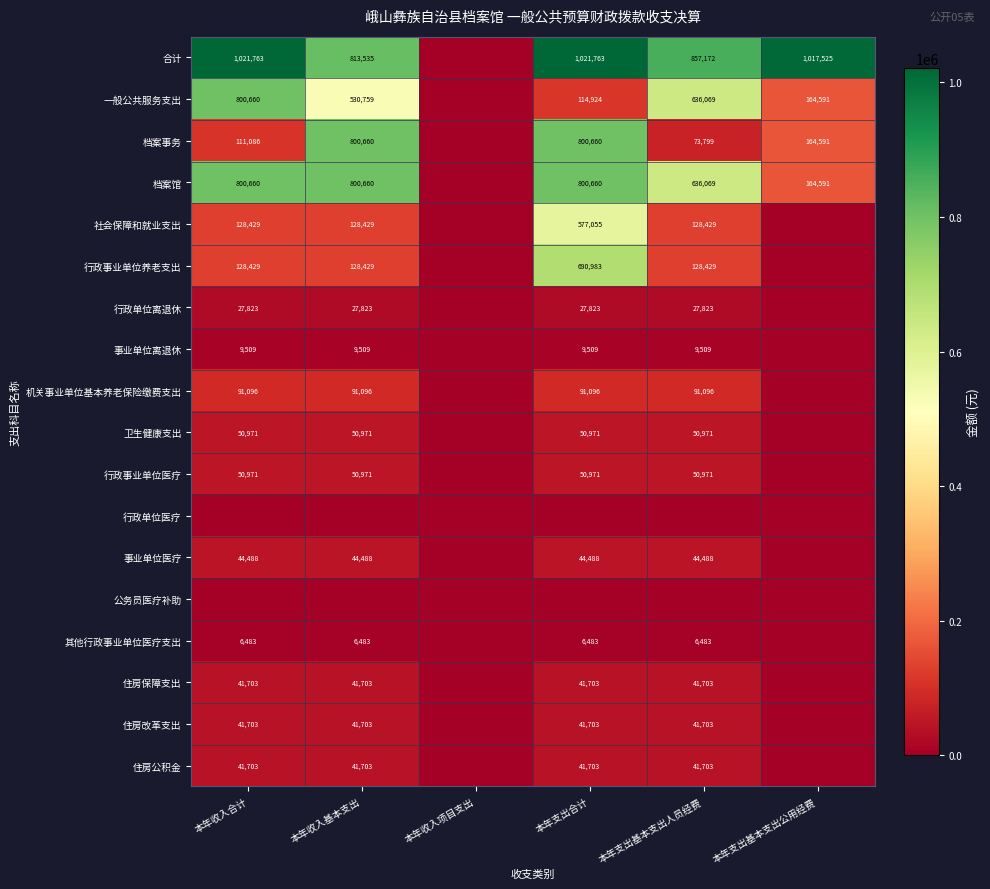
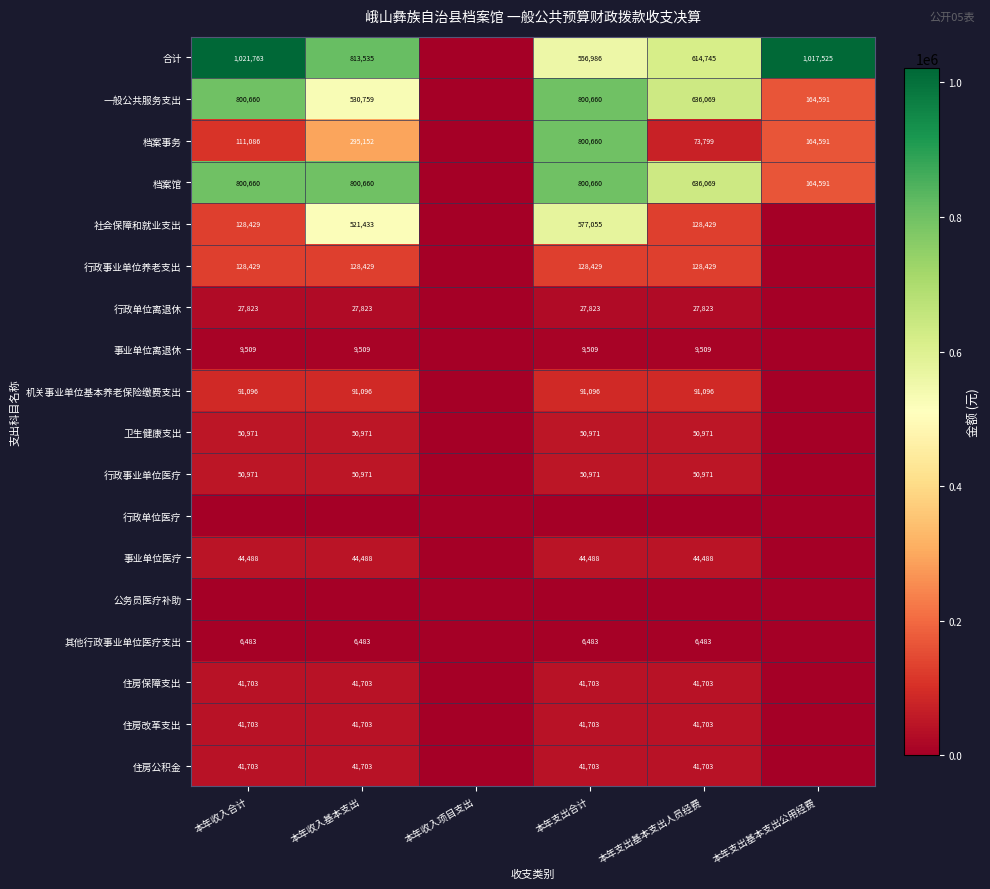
合计, 本年支出合计: 1,021,763 -> 556,986
合计, 本年支出基本支出人员经费: 857,172 -> 614,745
一般公共服务支出, 本年支出合计: 114,924 -> 800,660
档案事务, 本年收入基本支出: 800,660 -> 295,152
社会保障和就业支出, 本年收入基本支出: 128,429 -> 521,433
行政事业单位养老支出, 本年支出合计: 690,983 -> 128,429
